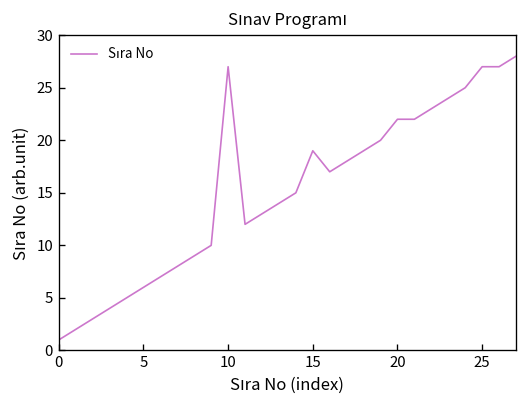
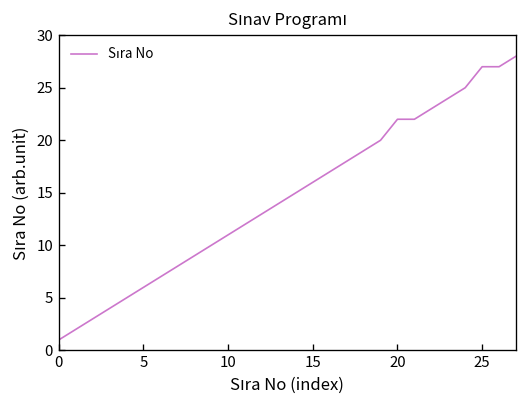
10: 27 -> 11
15: 19 -> 16
